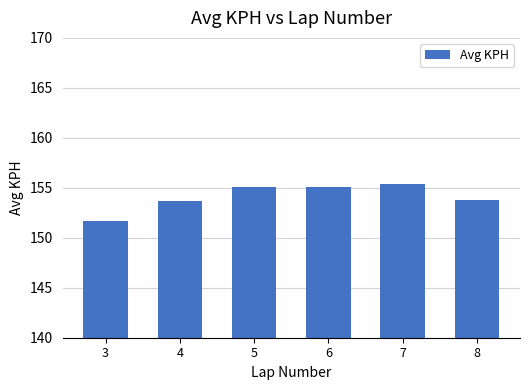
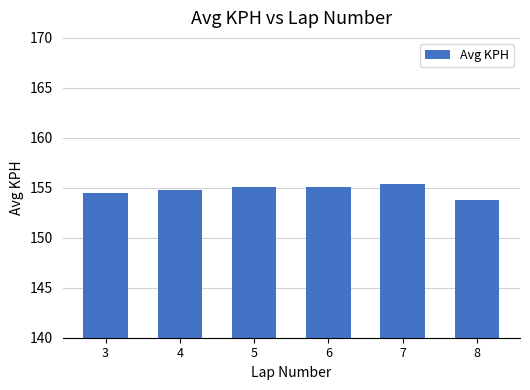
3: 152 -> 155
4: 154 -> 155
